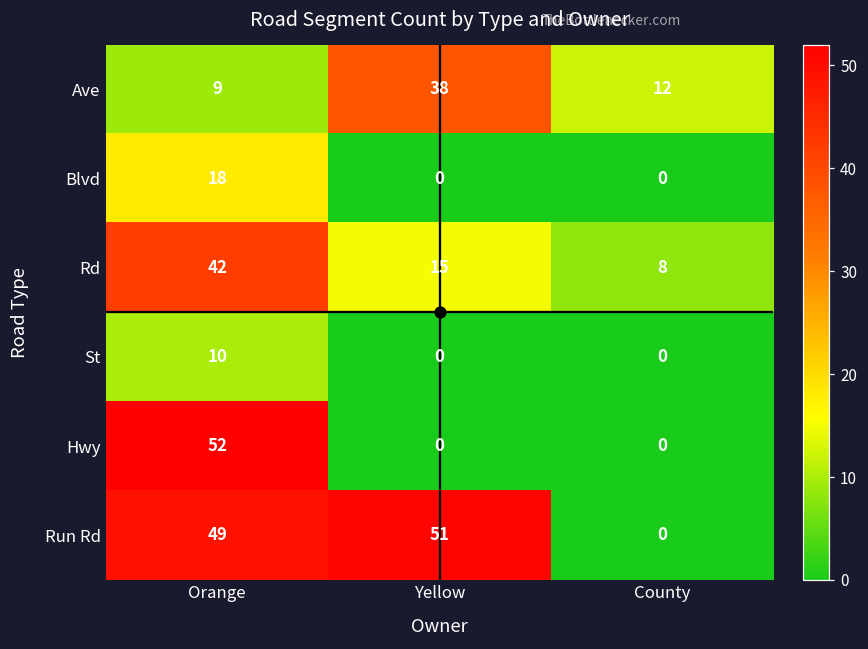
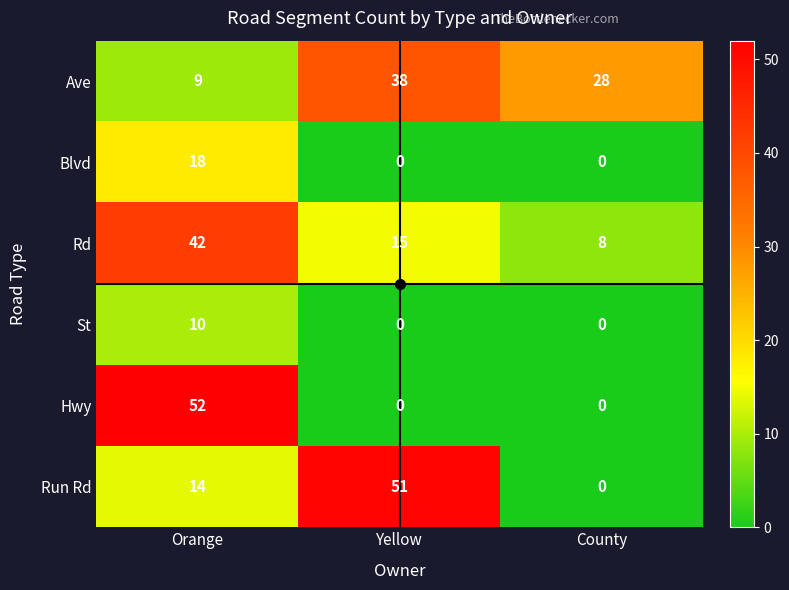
Ave, County: 12 -> 28
Run Rd, Orange: 49 -> 14
